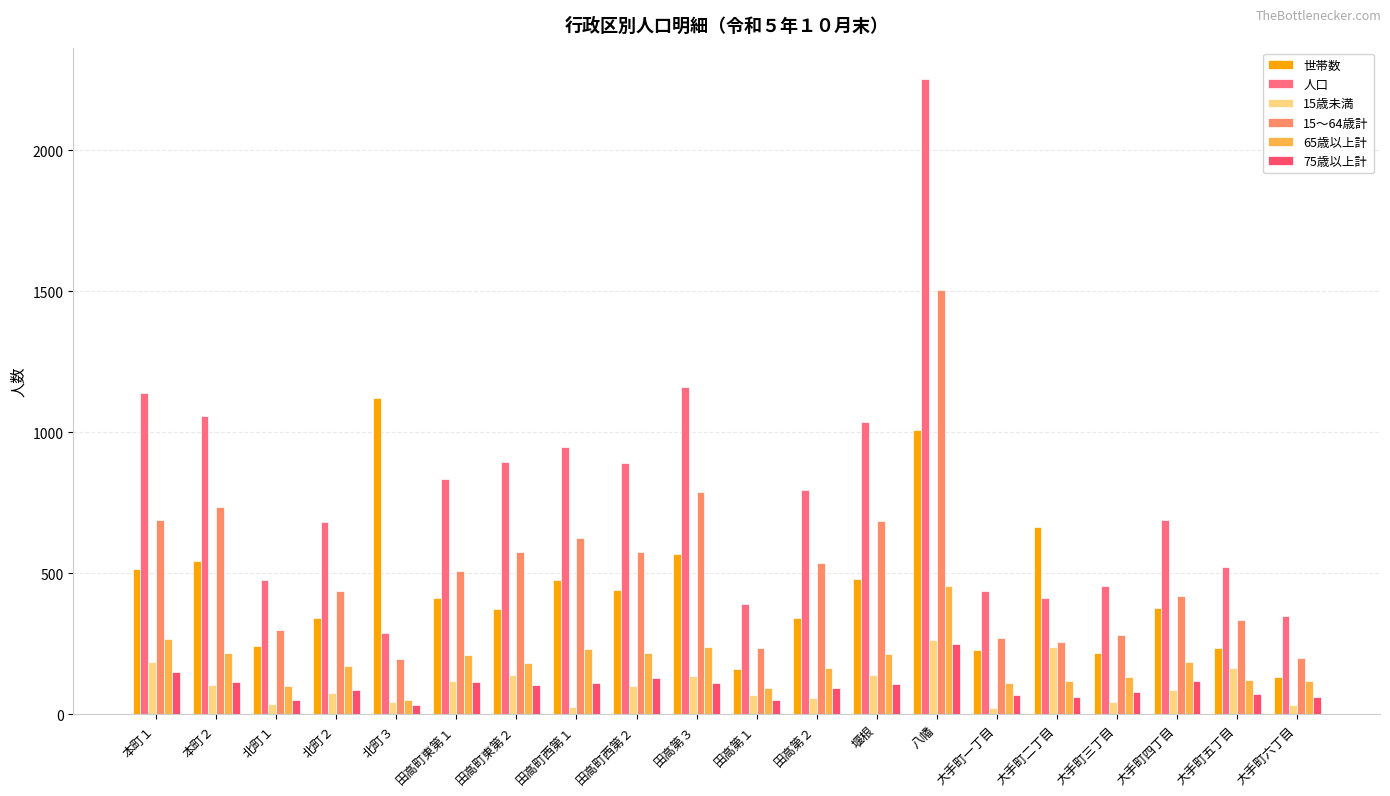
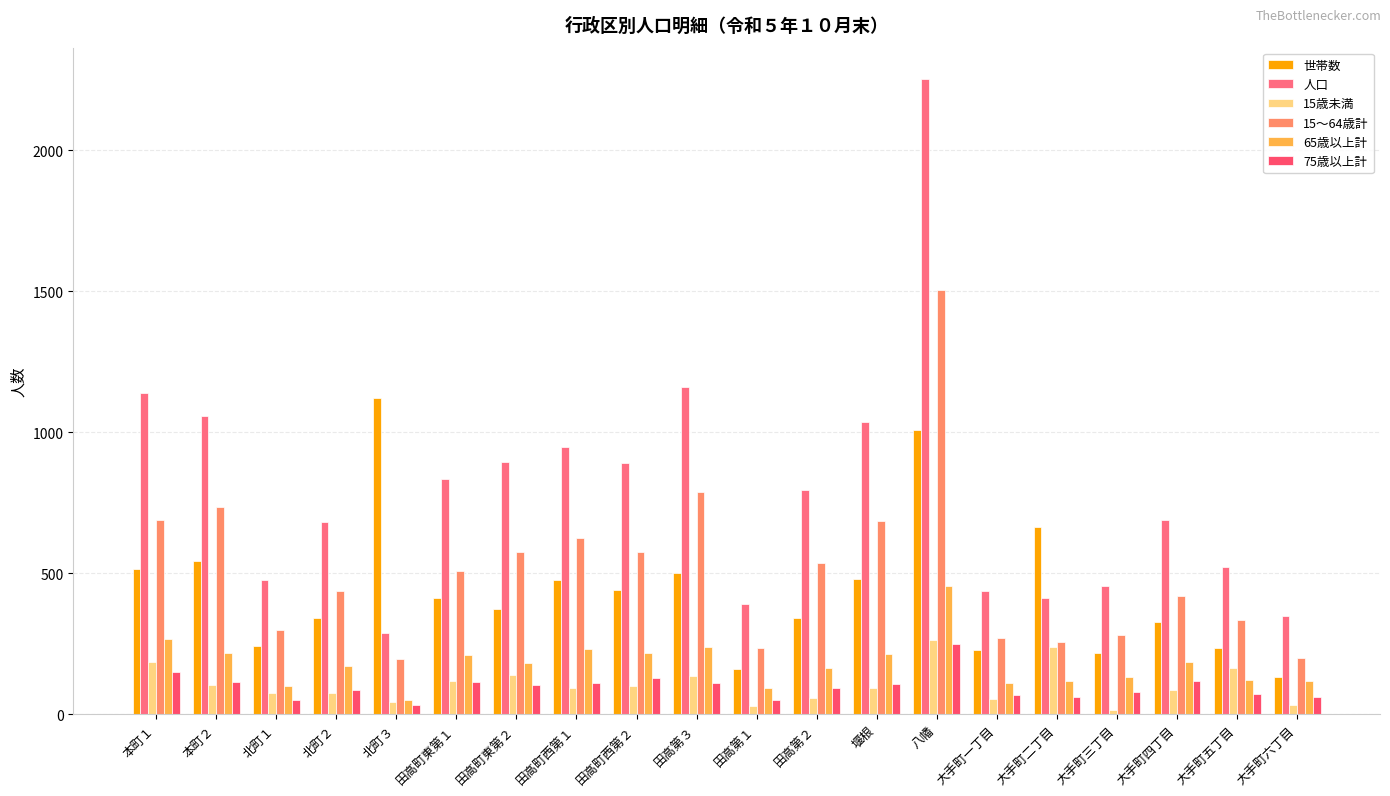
15歳未満, 北町１: 30 -> 80
15歳未満, 田高町西第１: 30 -> 90
世帯数, 田高第３: 570 -> 500
15歳未満, 田高第１: 70 -> 30
15歳未満, 堰根: 140 -> 90
15歳未満, 大手町一丁目: 20 -> 50
15歳未満, 大手町三丁目: 40 -> 10
世帯数, 大手町四丁目: 380 -> 330
